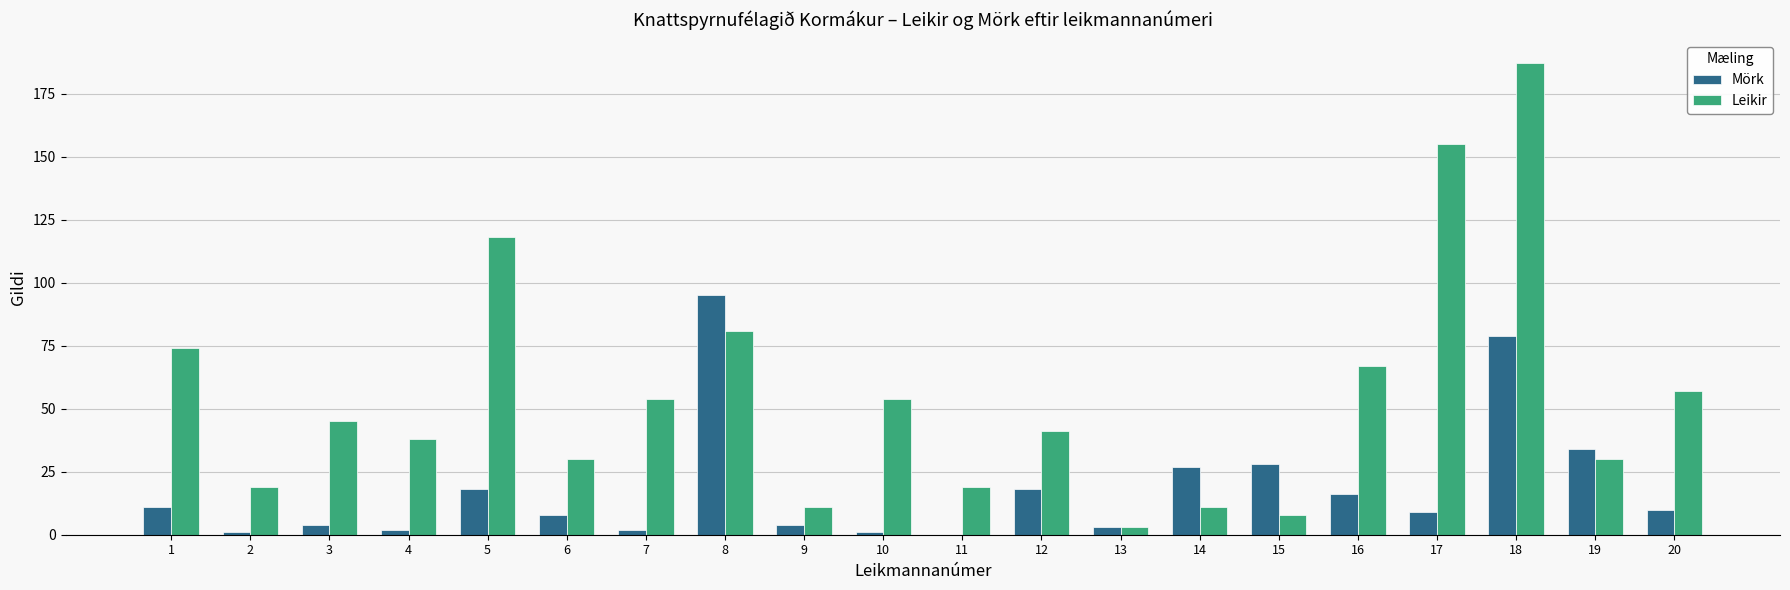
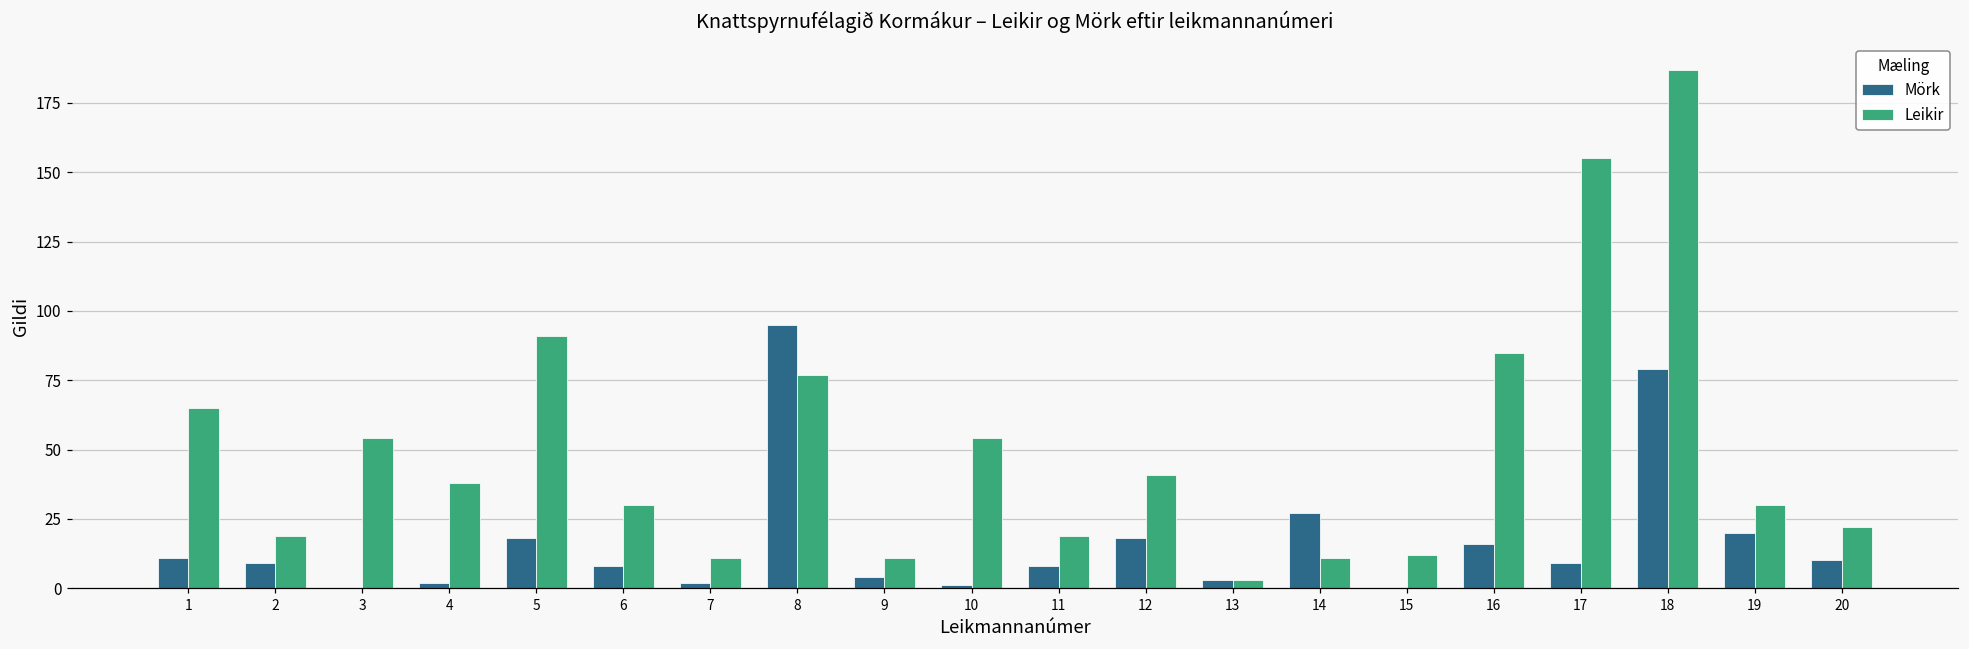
Leikir, 1: 74 -> 65
Mörk, 2: 1 -> 9
Mörk, 3: 4 -> 0
Leikir, 3: 45 -> 54
Leikir, 5: 118 -> 91
Leikir, 7: 54 -> 11
Leikir, 8: 81 -> 77
Mörk, 11: 0 -> 8
Mörk, 15: 28 -> 0
Leikir, 15: 8 -> 12
Leikir, 16: 67 -> 85
Mörk, 19: 34 -> 20
Leikir, 20: 57 -> 22
